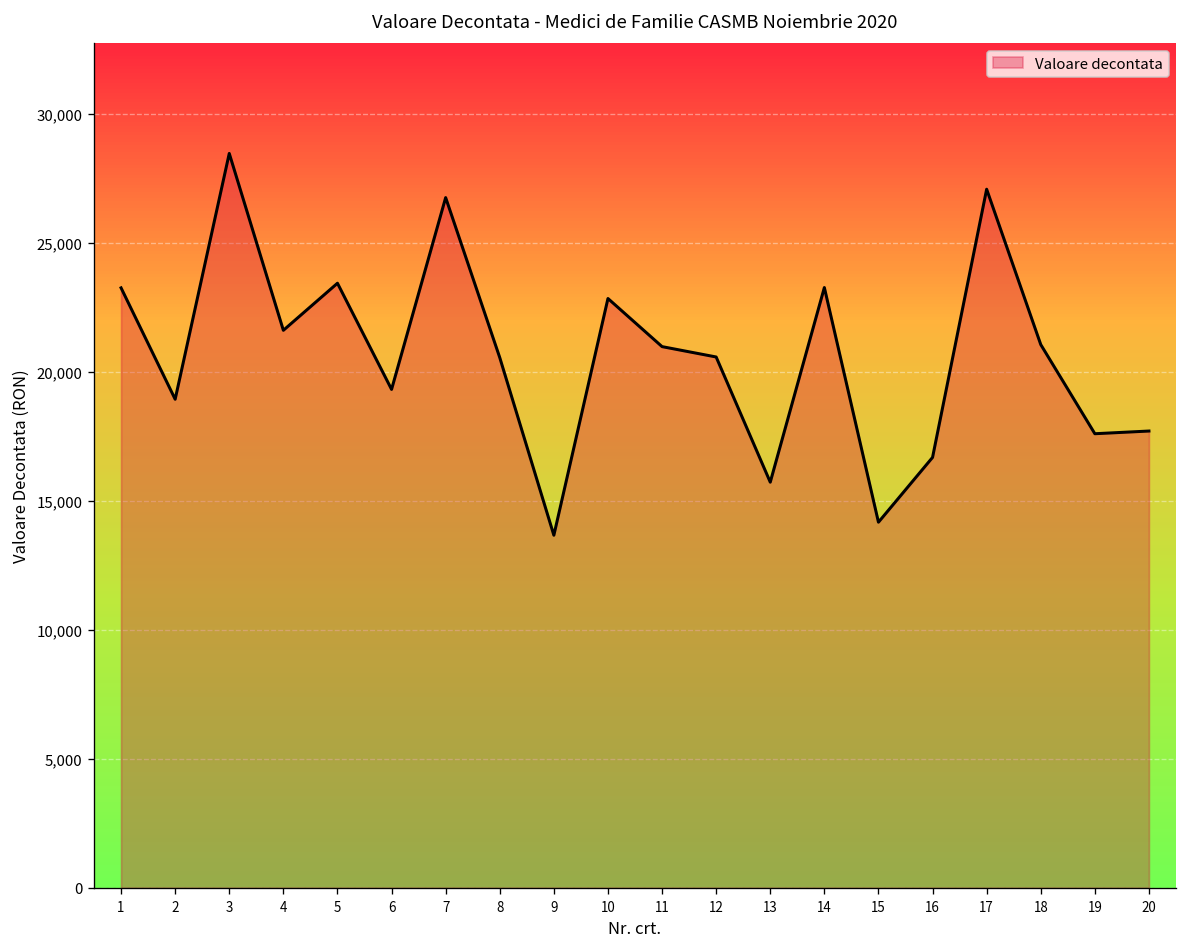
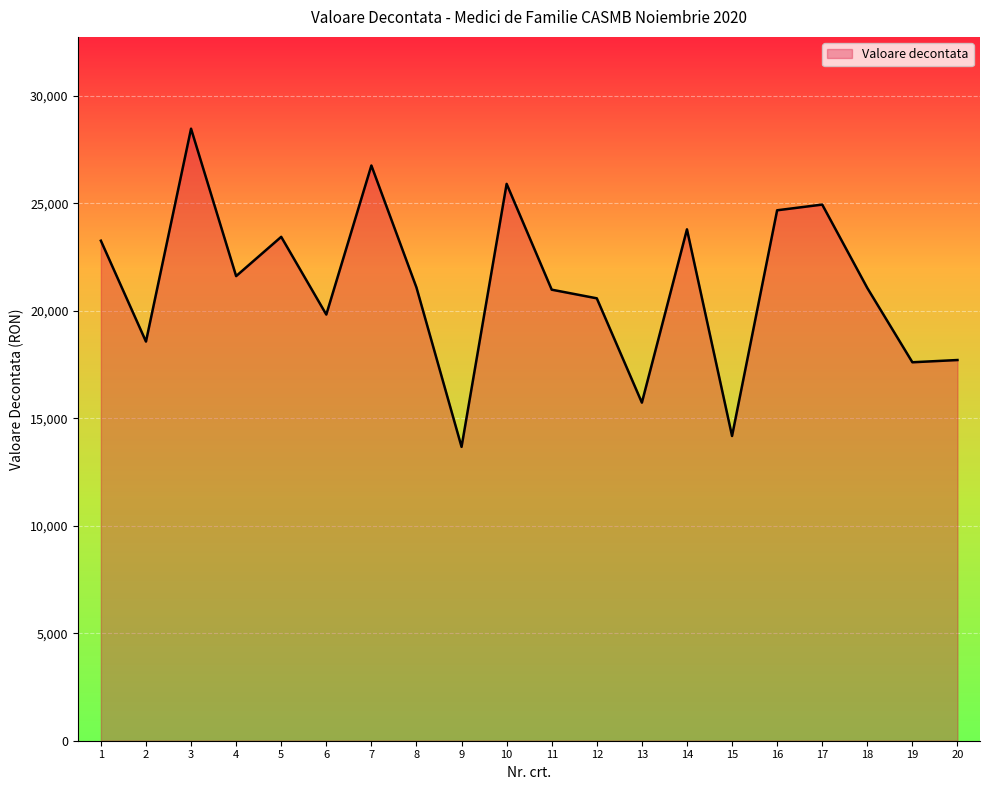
2: 18,900 -> 18,600
6: 19,300 -> 19,800
8: 20,600 -> 21,100
10: 22,800 -> 25,900
14: 23,300 -> 23,800
16: 16,700 -> 24,700
17: 27,100 -> 24,900
